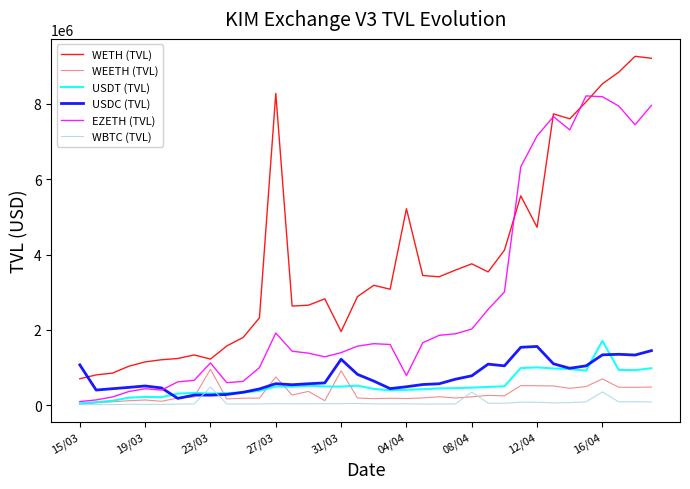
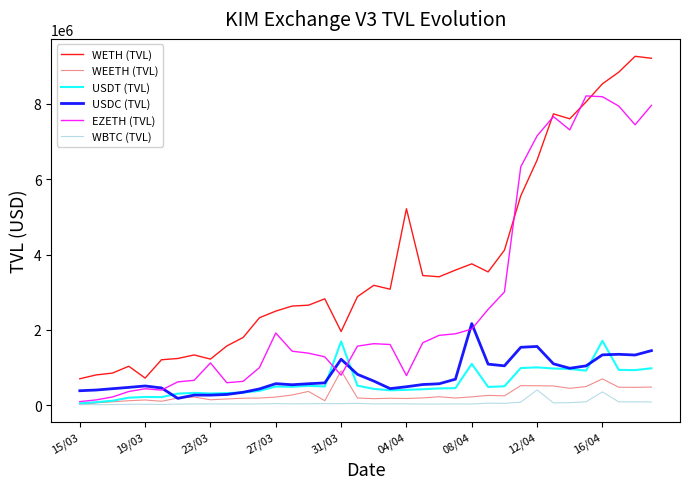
USDC (TVL), 15/03: 1100000 -> 400000
WETH (TVL), 19/03: 1100000 -> 700000
WEETH (TVL), 23/03: 1000000 -> 100000
WBTC (TVL), 23/03: 500000 -> 0
WETH (TVL), 27/03: 8300000 -> 2500000
WEETH (TVL), 27/03: 700000 -> 200000
USDT (TVL), 31/03: 500000 -> 1700000
EZETH (TVL), 31/03: 1400000 -> 800000
USDT (TVL), 08/04: 500000 -> 1100000
USDC (TVL), 08/04: 800000 -> 2200000
WBTC (TVL), 08/04: 300000 -> 0
WETH (TVL), 12/04: 4700000 -> 6500000
WBTC (TVL), 12/04: 100000 -> 400000
